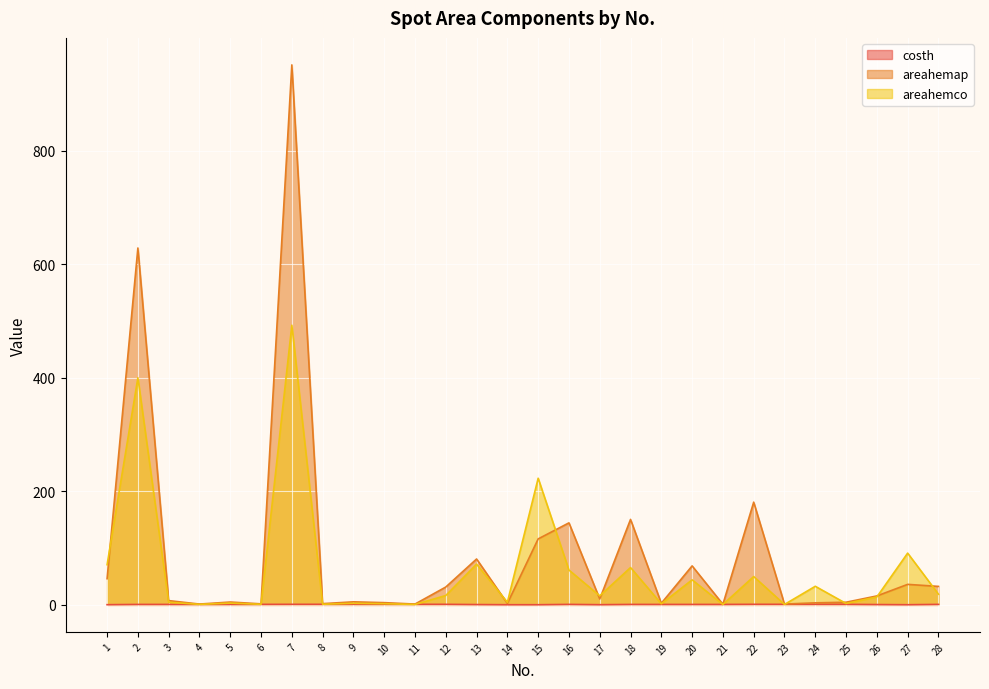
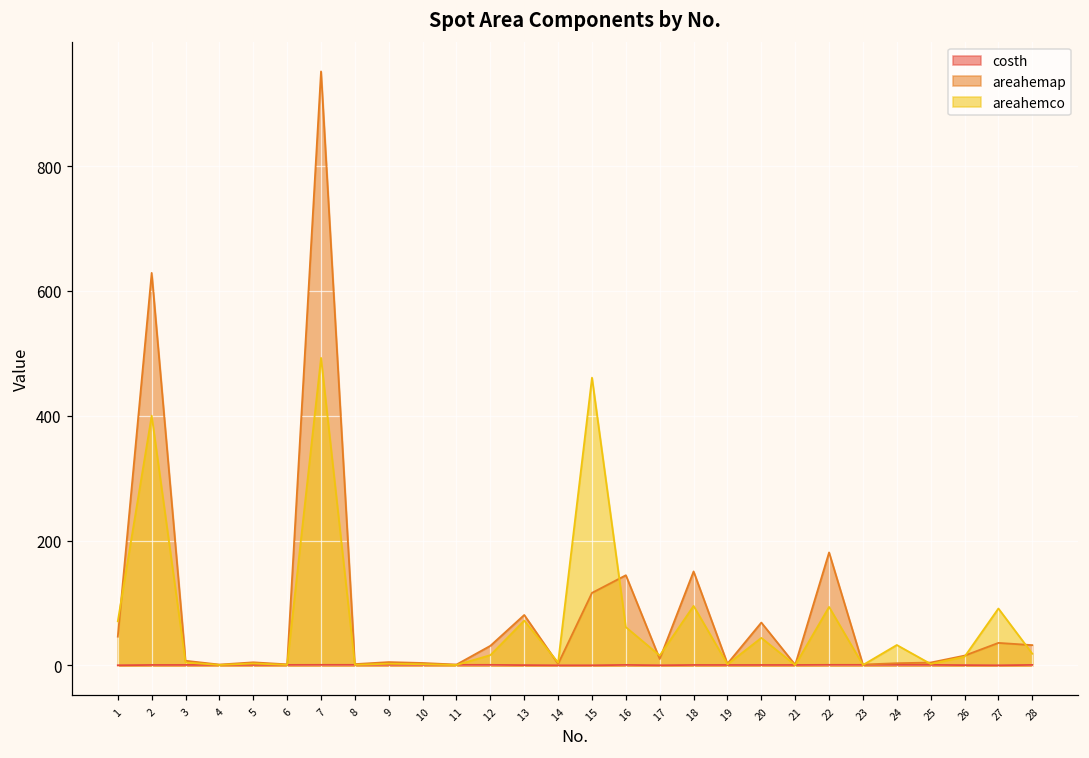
areahemco, 15: 220 -> 460
areahemco, 18: 70 -> 100
areahemco, 22: 50 -> 90
